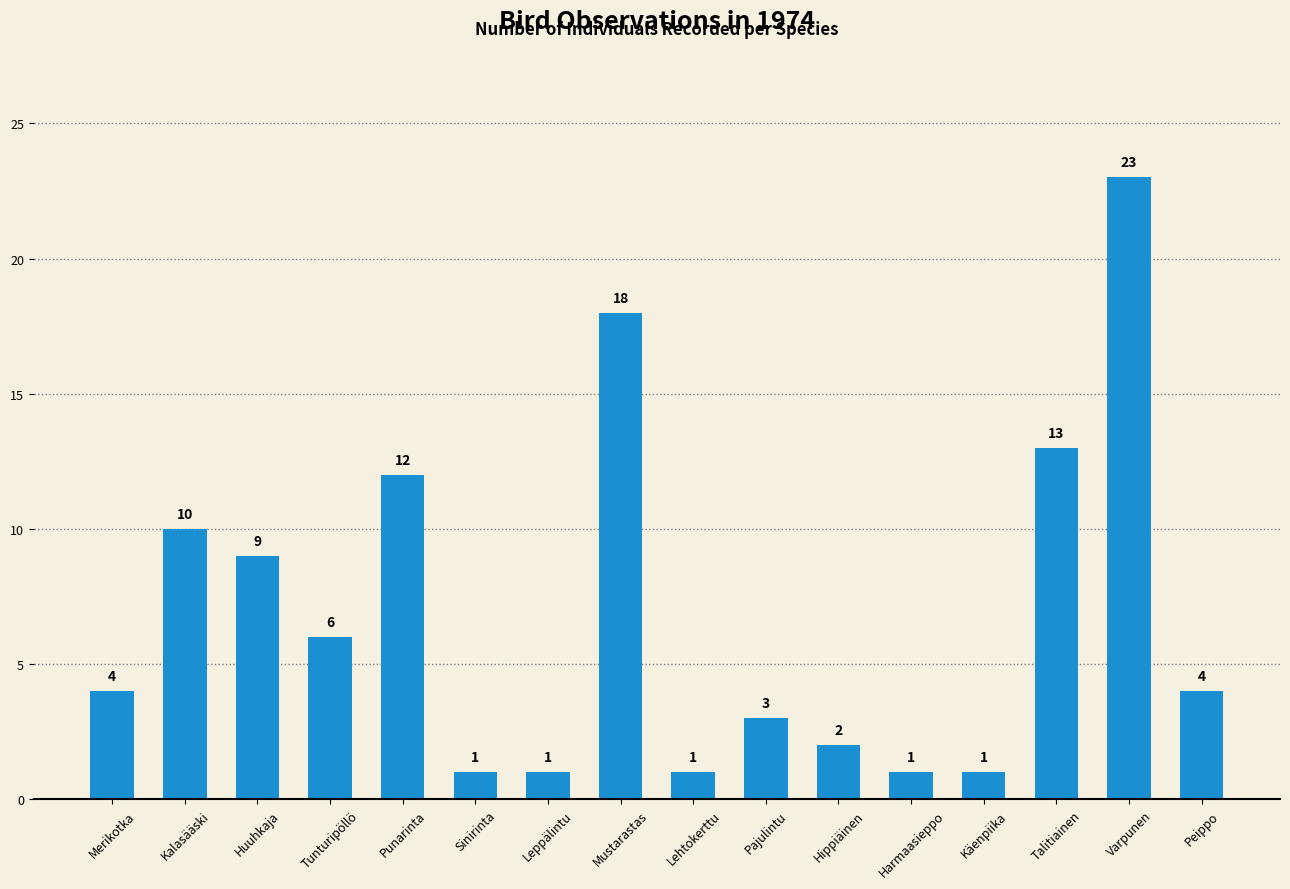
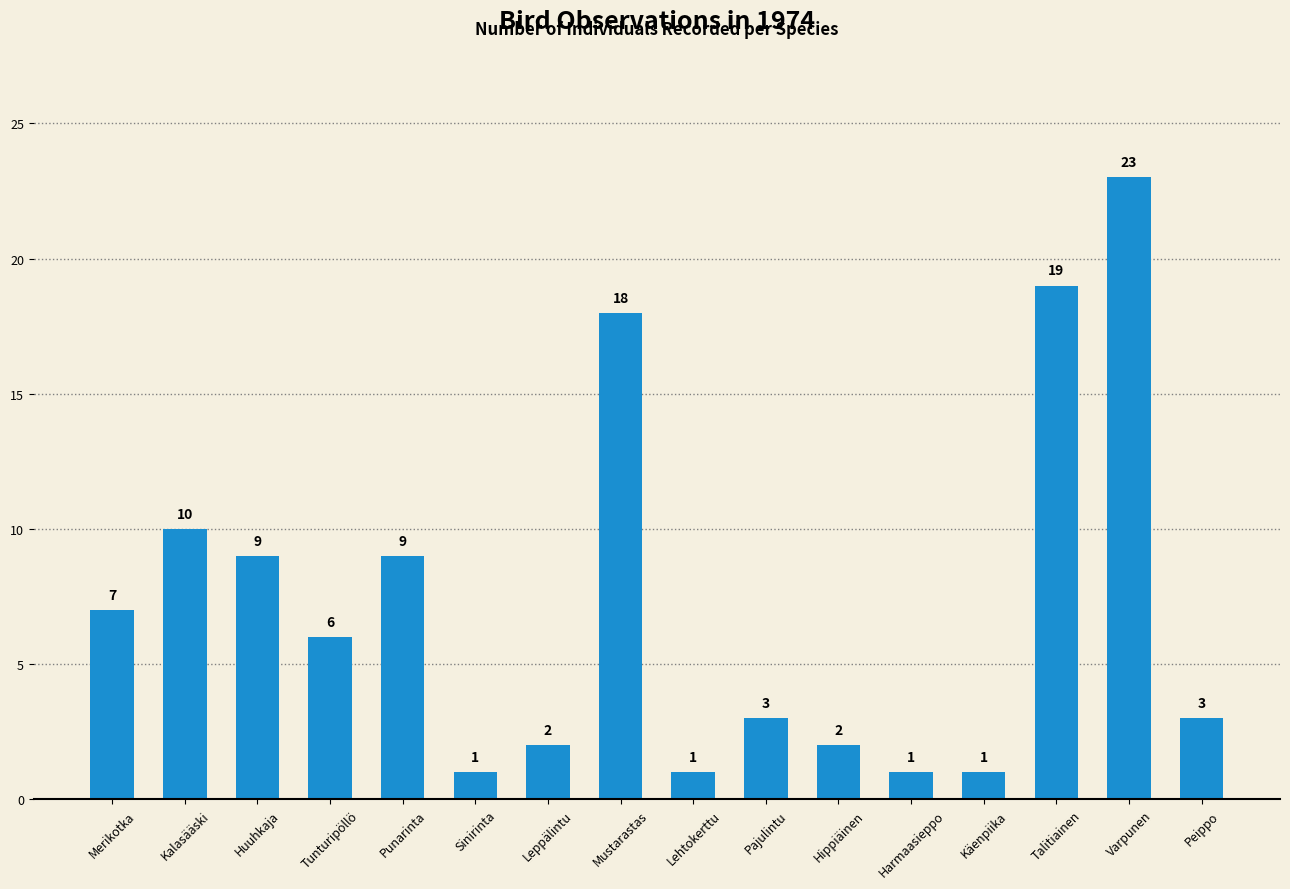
Merikotka: 4 -> 7
Punarinta: 12 -> 9
Leppälintu: 1 -> 2
Talitiainen: 13 -> 19
Peippo: 4 -> 3
